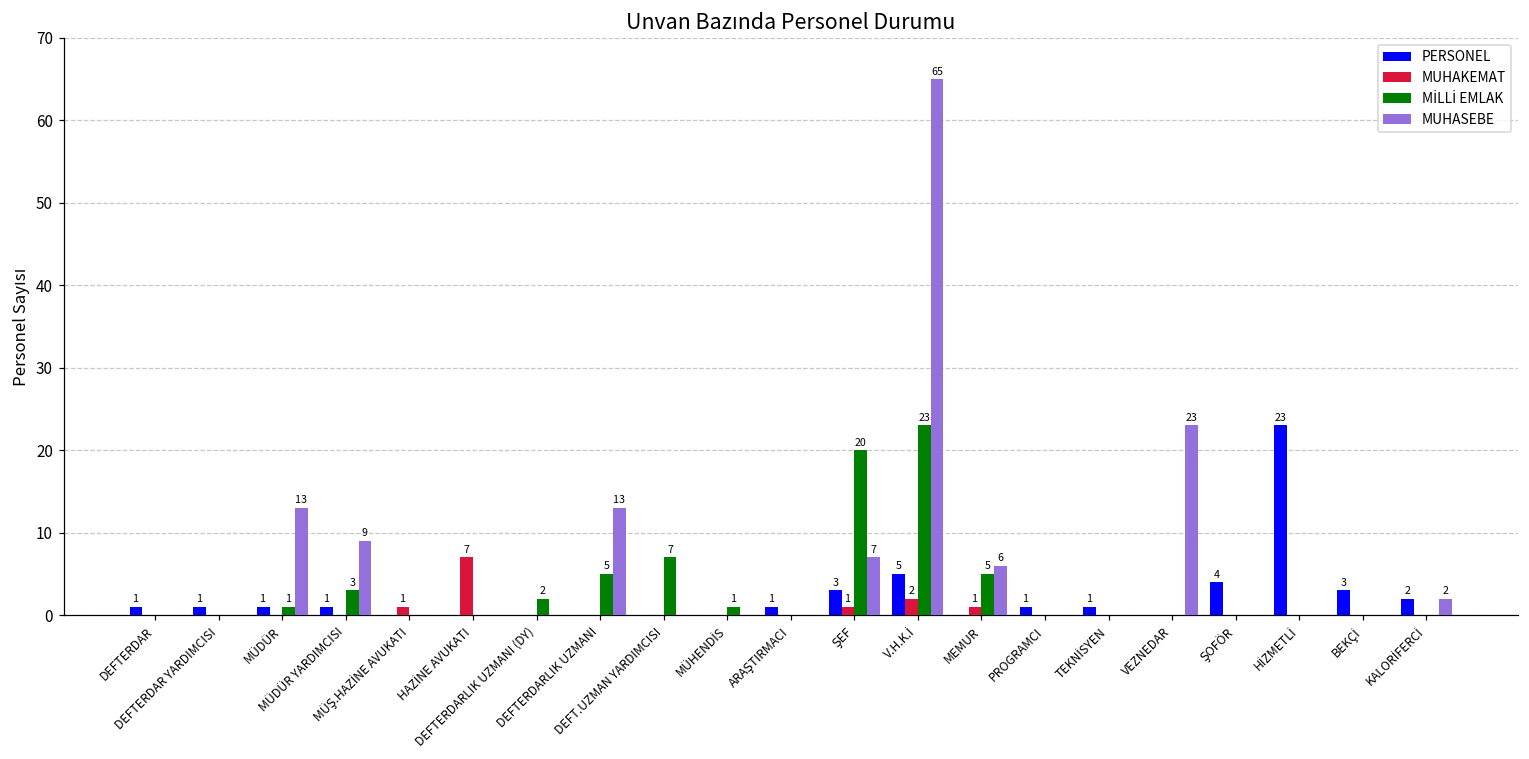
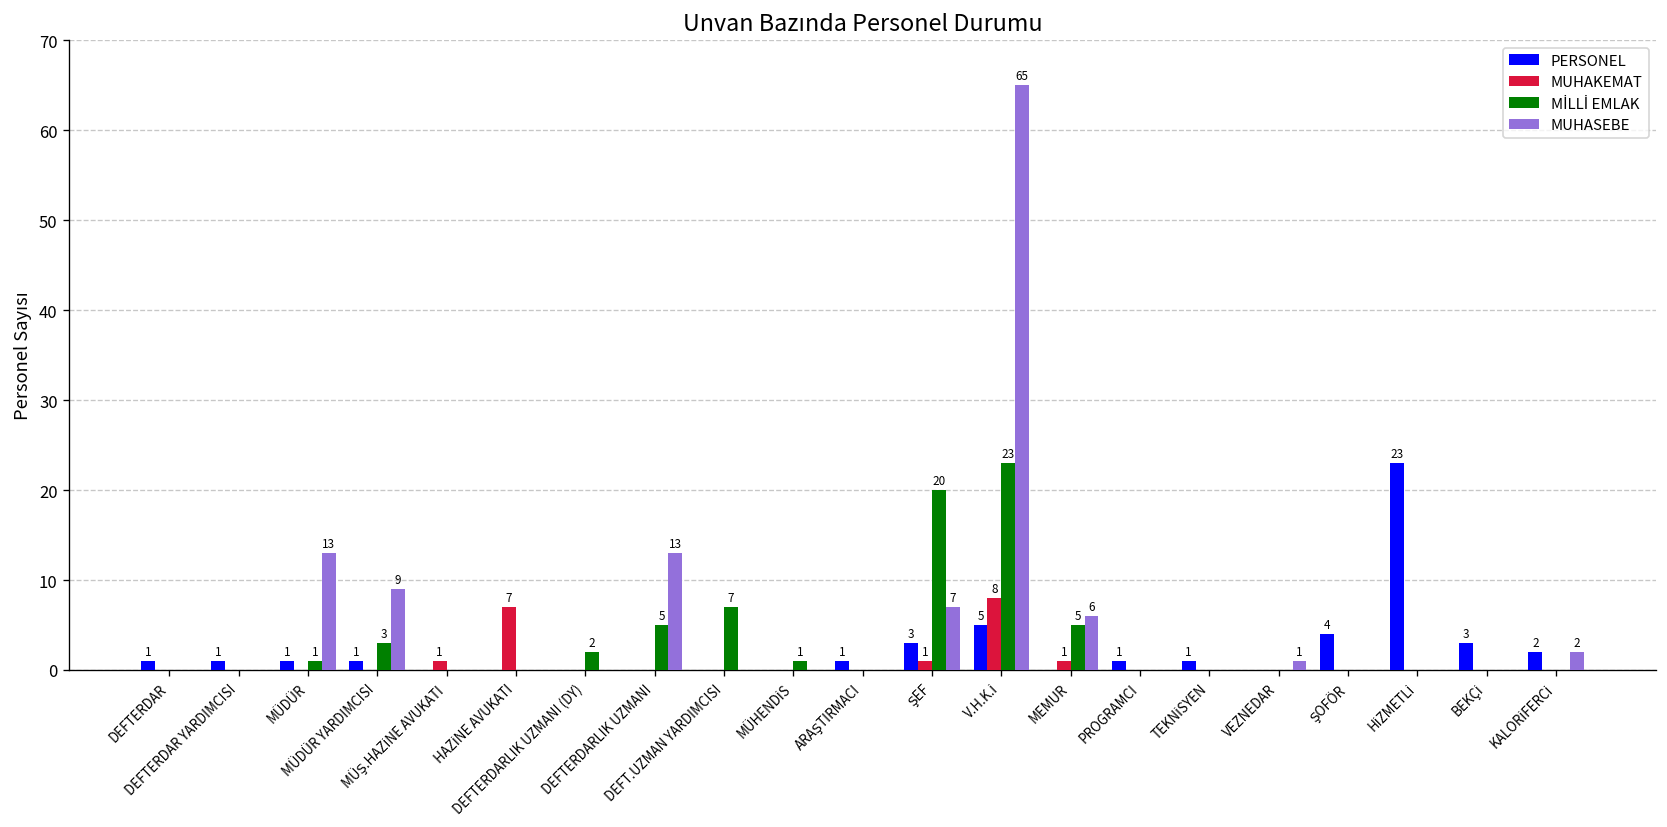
MUHAKEMAT, V.H.K.İ: 2 -> 8
MUHASEBE, VEZNEDAR: 23 -> 1
